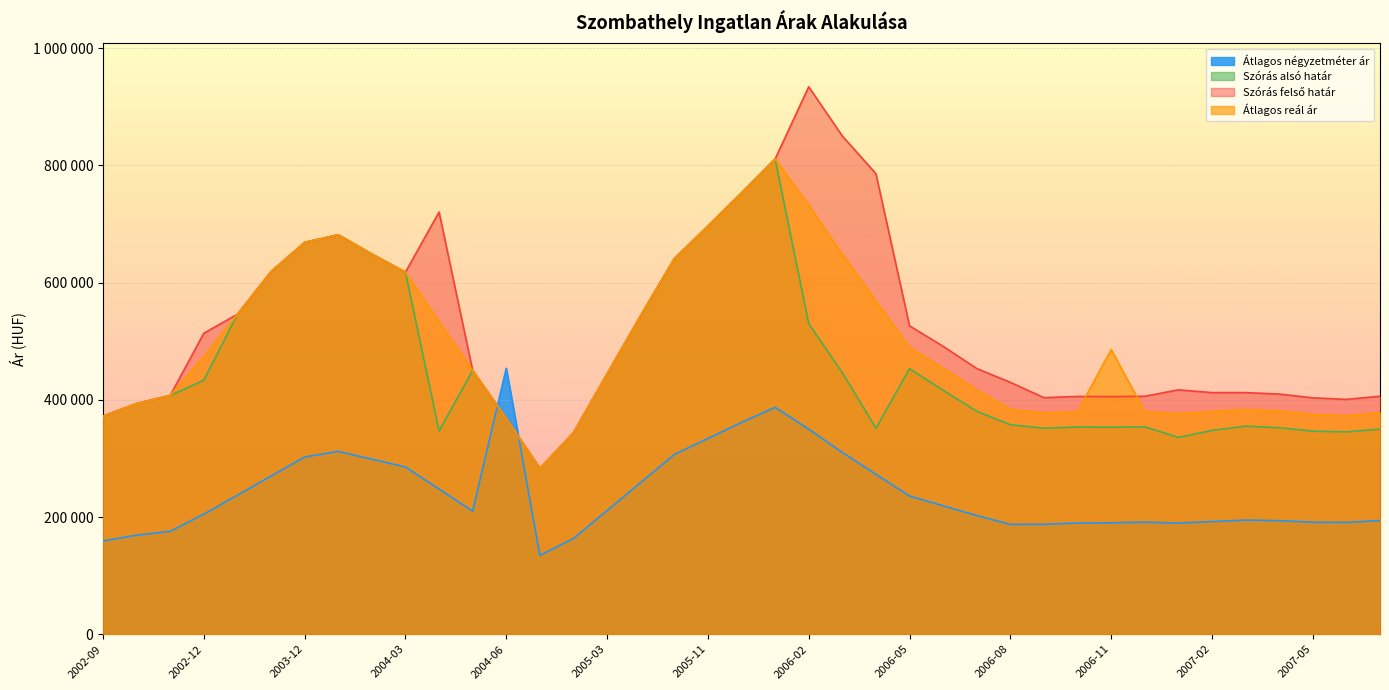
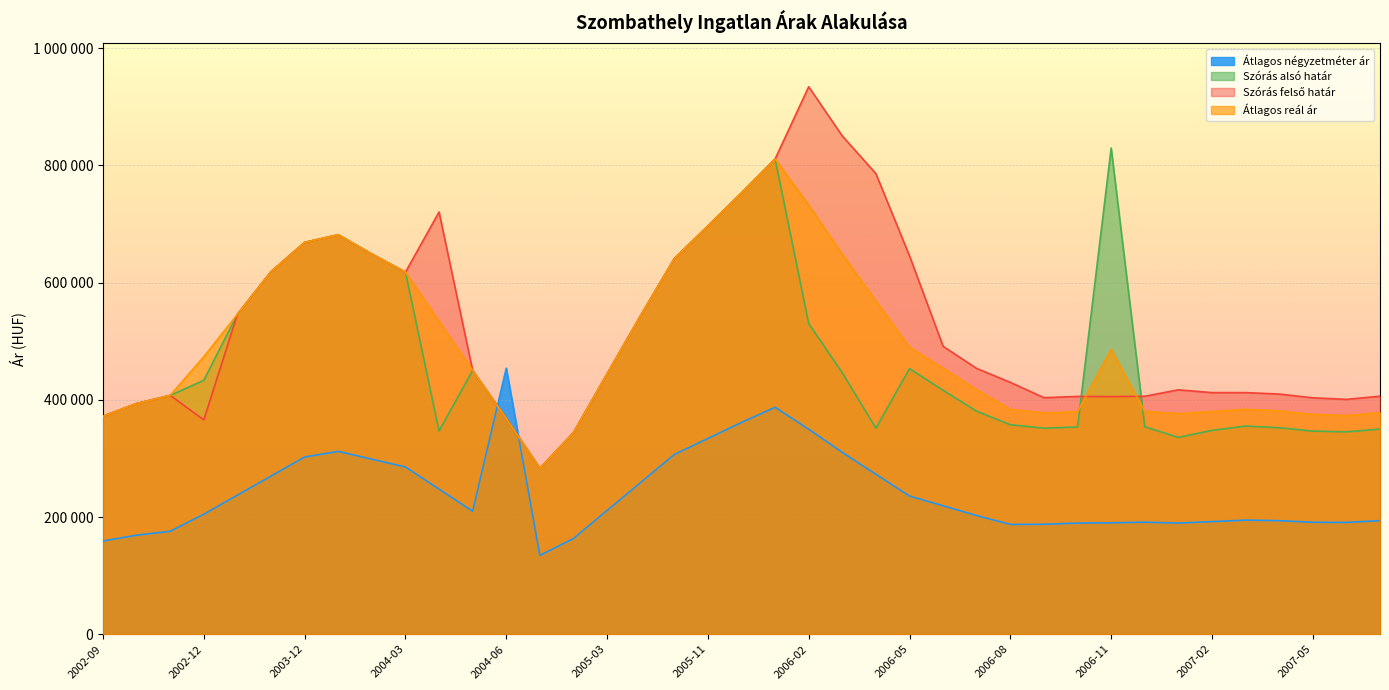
Szórás felső határ, 2002-12: 510000 -> 370000
Szórás felső határ, 2006-05: 530000 -> 650000
Szórás alsó határ, 2006-11: 350000 -> 830000
